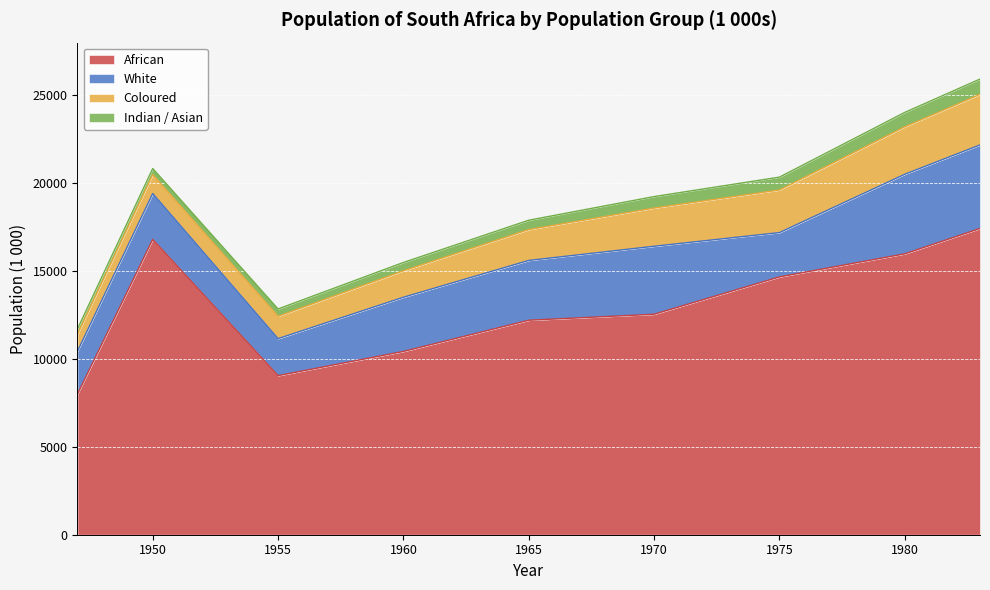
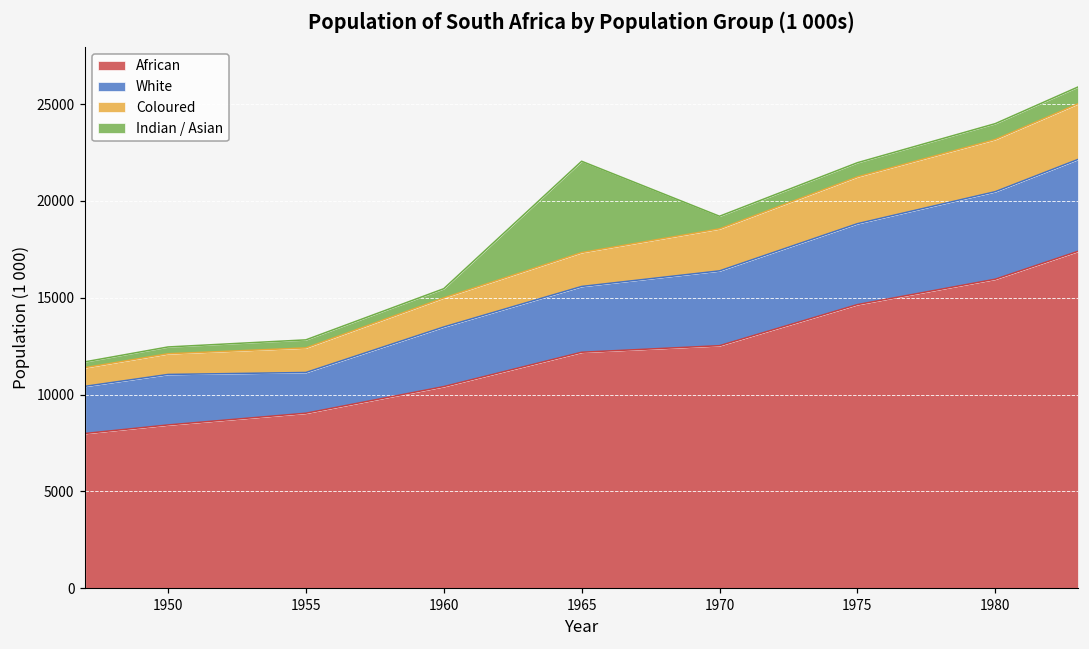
African, 1950: 16800 -> 8400
Indian / Asian, 1965: 500 -> 4700
White, 1975: 2500 -> 4200
